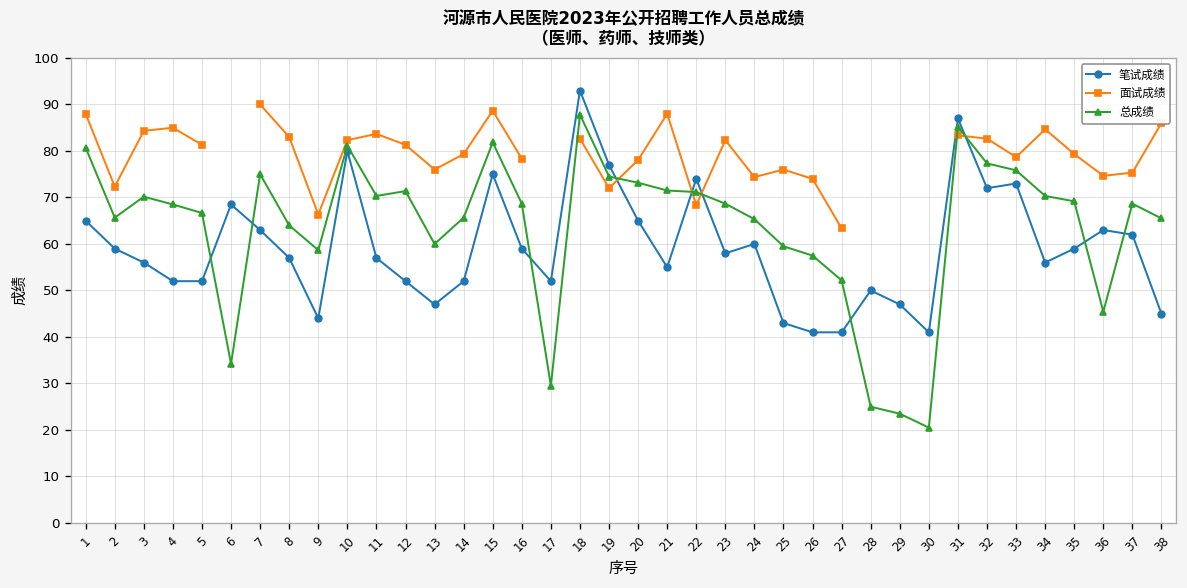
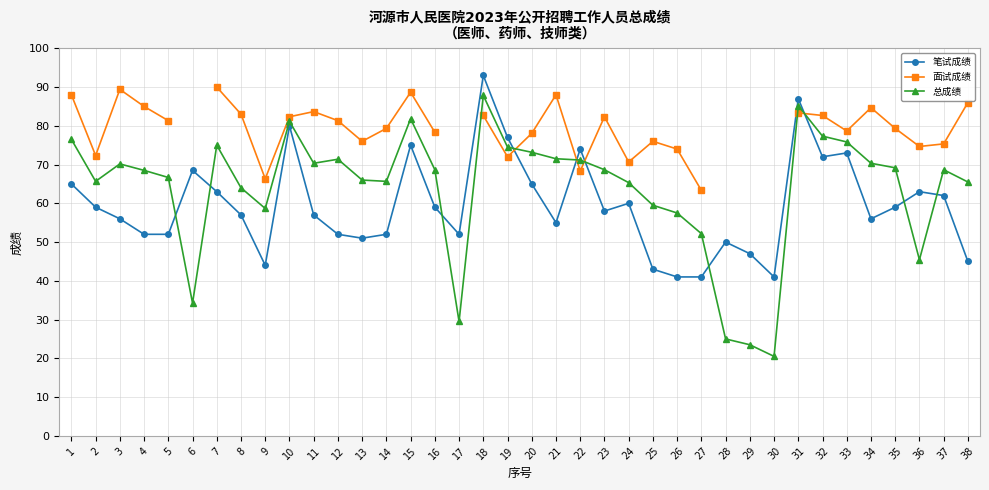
总成绩, 1: 81 -> 77
面试成绩, 3: 84 -> 89
笔试成绩, 13: 47 -> 51
总成绩, 13: 60 -> 66
面试成绩, 24: 74 -> 71
